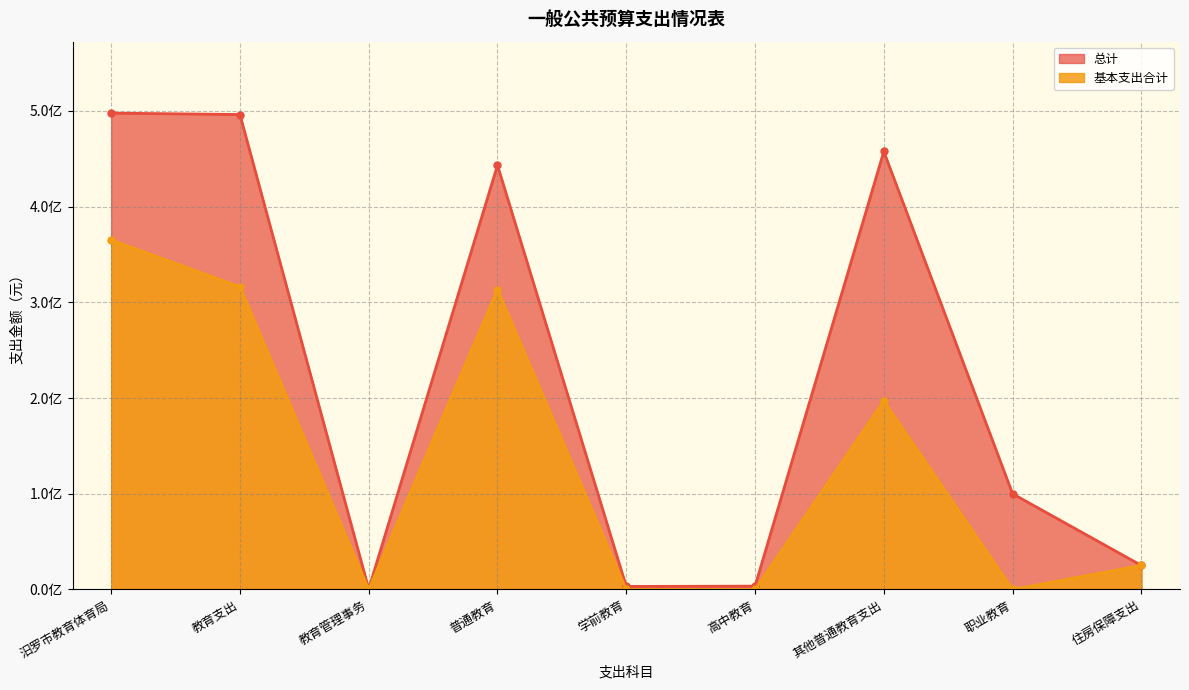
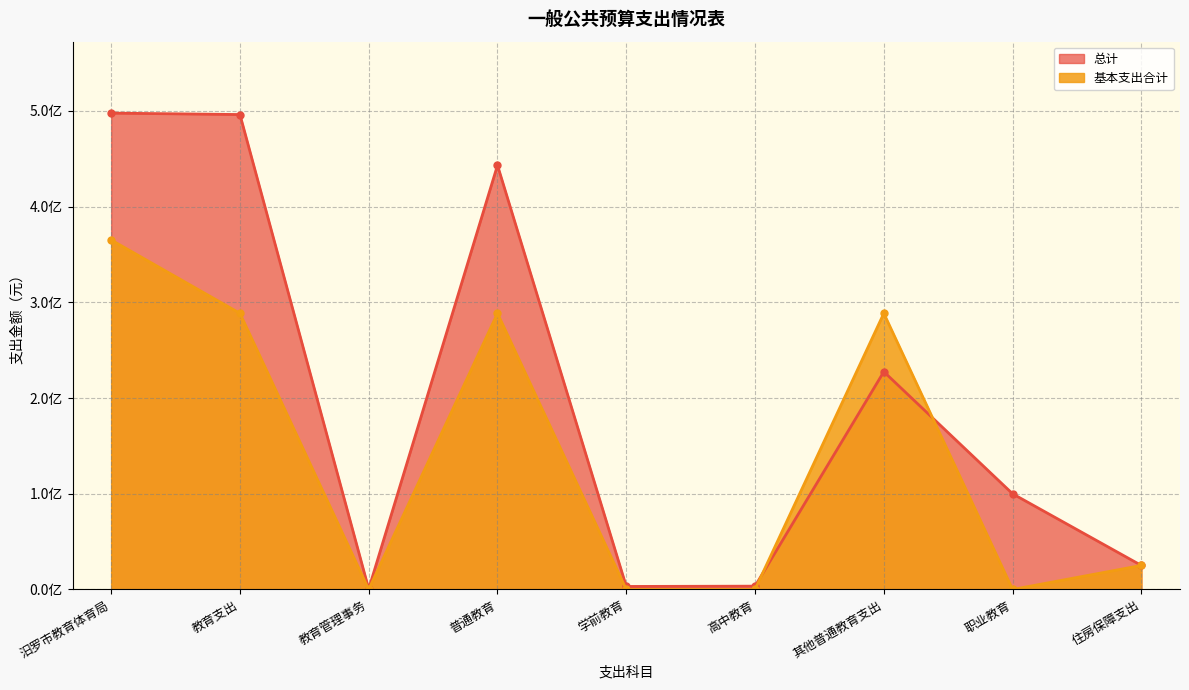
基本支出合计, 教育支出: 3.2亿 -> 2.9亿
基本支出合计, 普通教育: 3.1亿 -> 2.9亿
总计, 其他普通教育支出: 4.6亿 -> 2.3亿
基本支出合计, 其他普通教育支出: 2.0亿 -> 2.9亿
